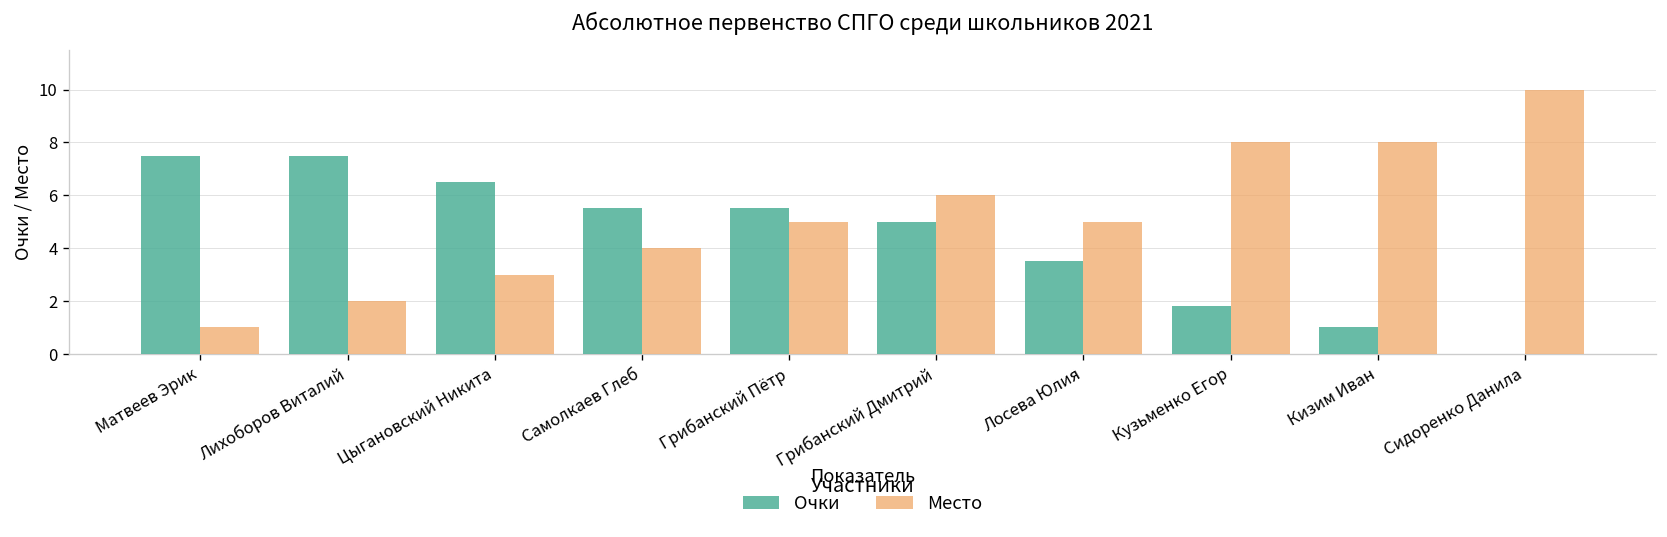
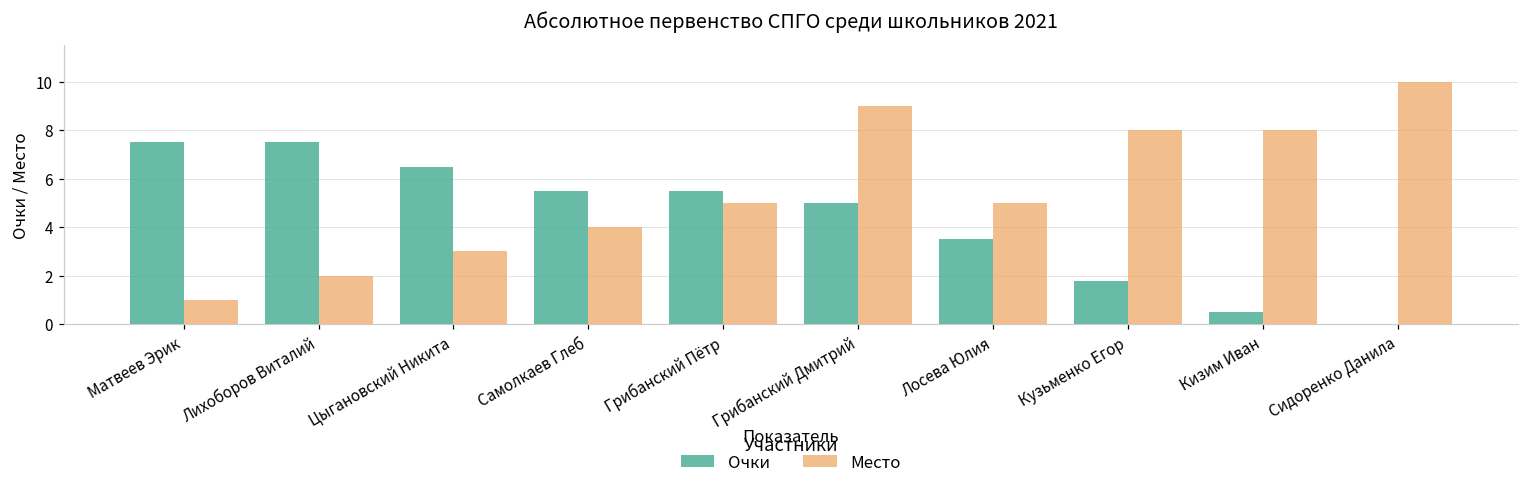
Место, Грибанский Дмитрий: 6 -> 9
Очки, Кизим Иван: 1.0 -> 0.5
